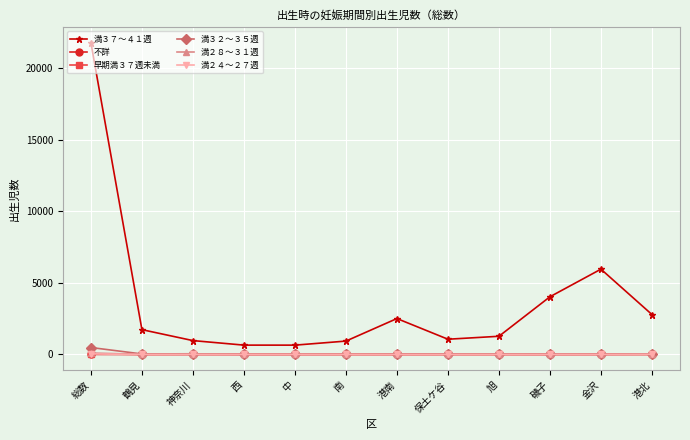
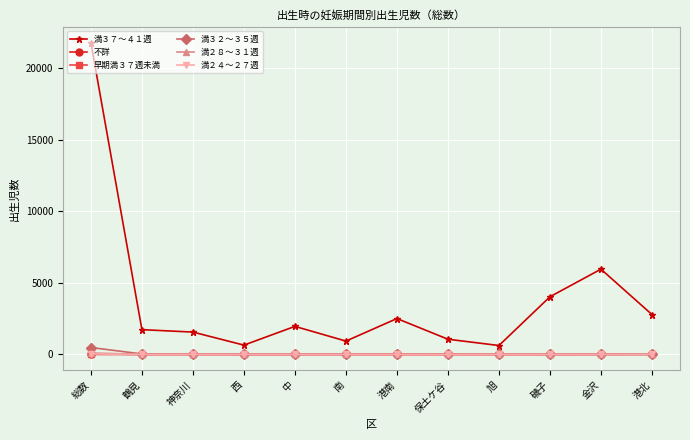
満３７～４１週, 神奈川: 1000 -> 1600
満３７～４１週, 中: 700 -> 2000
満３７～４１週, 旭: 1300 -> 600
